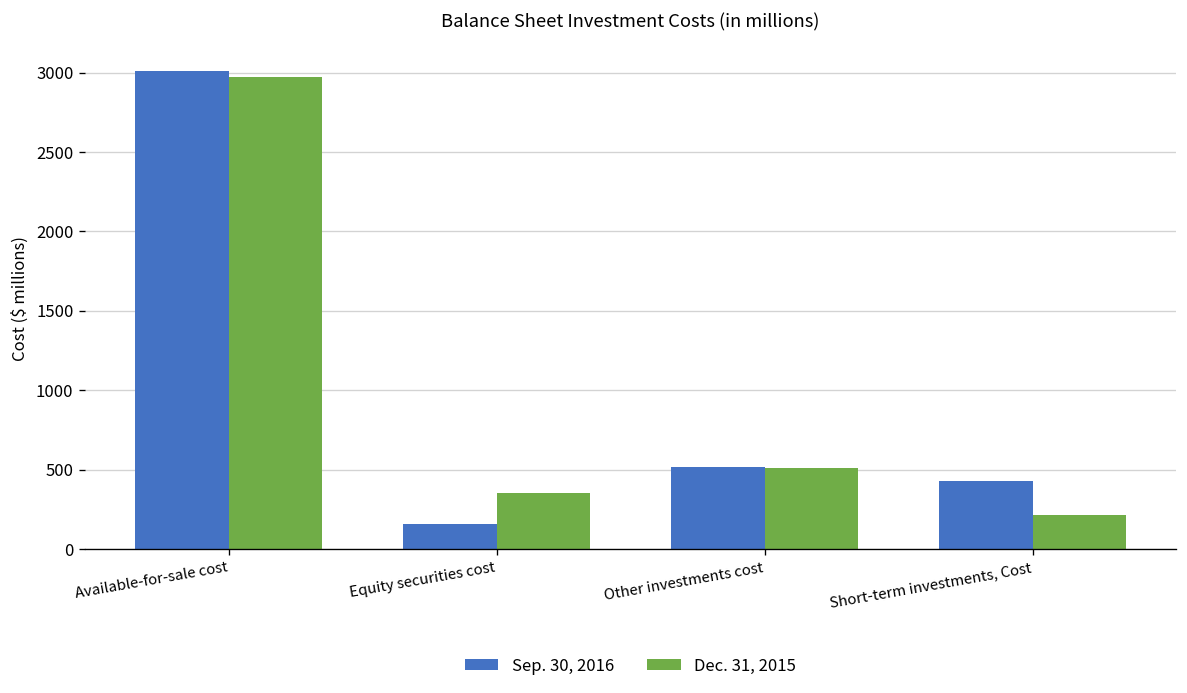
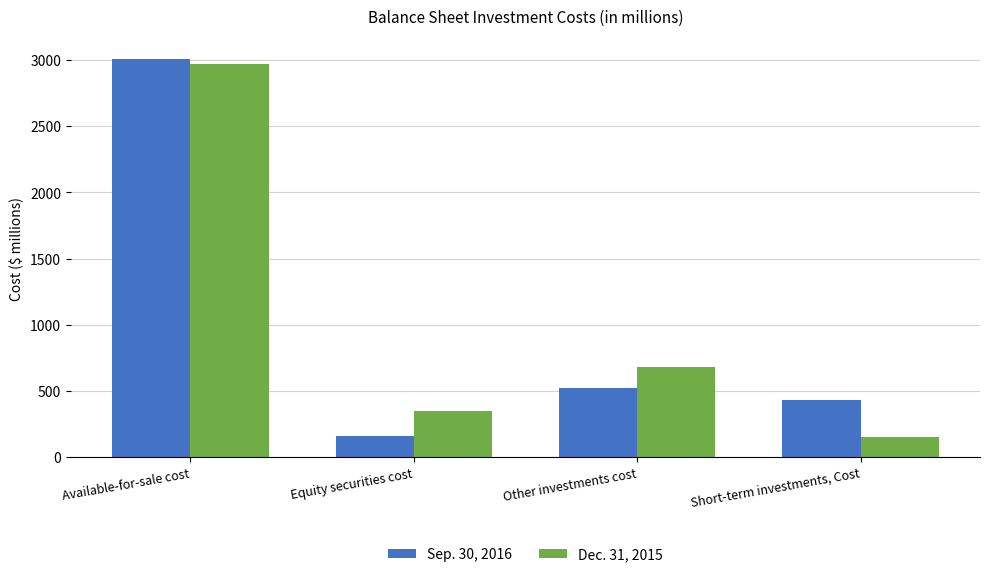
Dec. 31, 2015, Other investments cost: 510 -> 680
Dec. 31, 2015, Short-term investments, Cost: 210 -> 150
